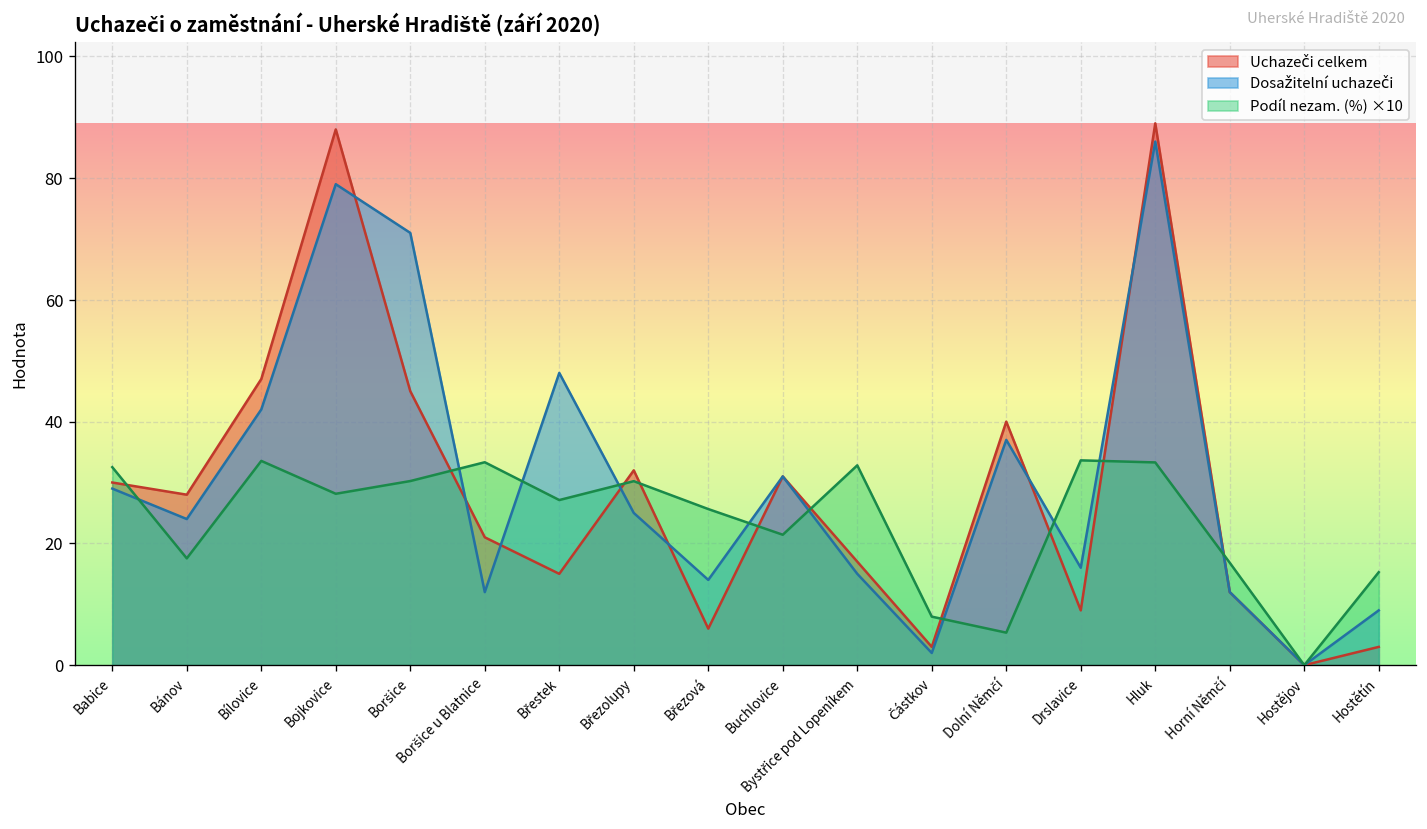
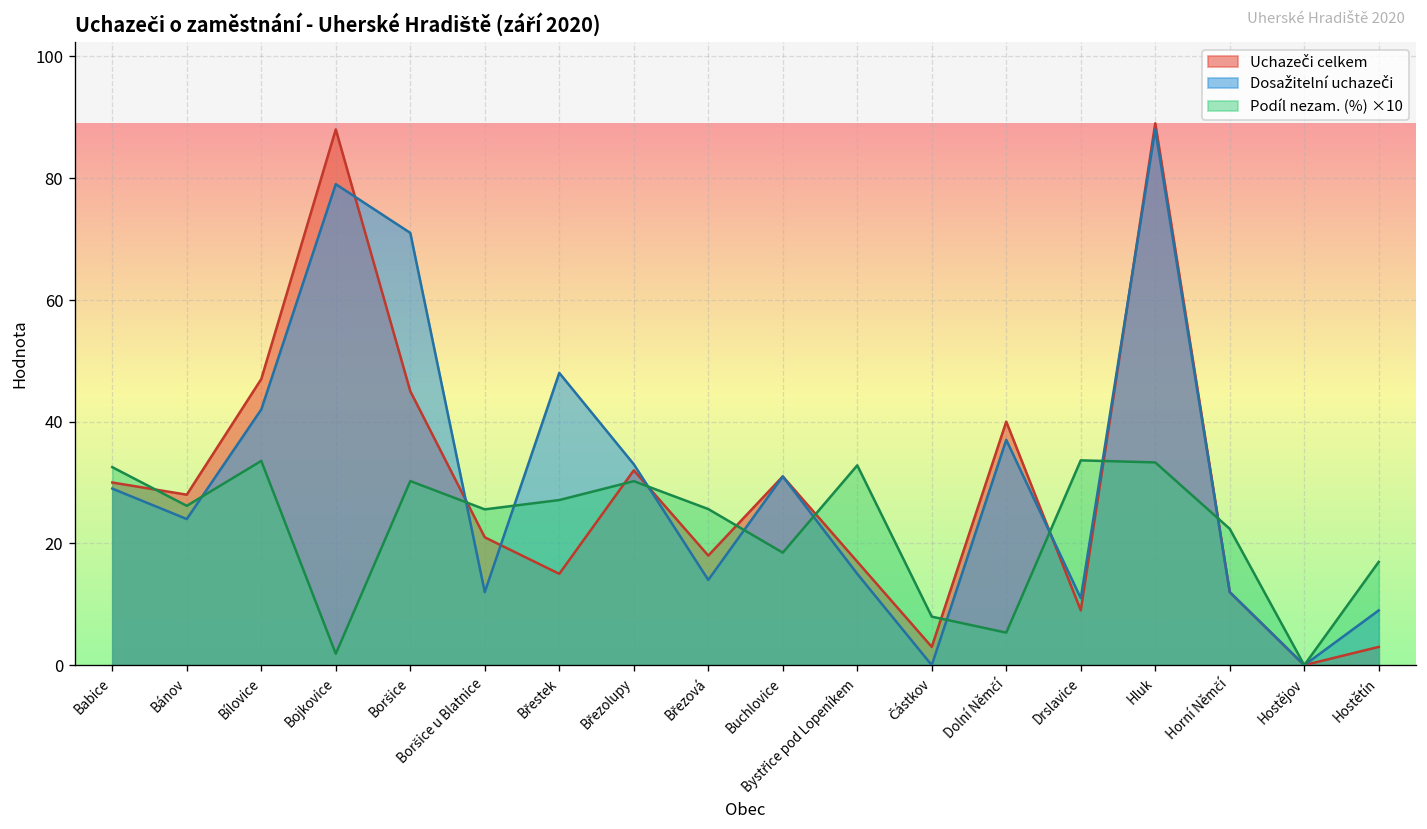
Podíl nezam. (%) ×10, Bánov: 18 -> 26
Podíl nezam. (%) ×10, Bojkovice: 28 -> 2
Podíl nezam. (%) ×10, Boršice u Blatnice: 33 -> 26
Dosažitelní uchazeči, Březolupy: 25 -> 33
Uchazeči celkem, Březová: 6 -> 18
Podíl nezam. (%) ×10, Buchlovice: 21 -> 18
Dosažitelní uchazeči, Částkov: 2 -> 0
Dosažitelní uchazeči, Drslavice: 16 -> 11
Dosažitelní uchazeči, Hluk: 86 -> 88
Podíl nezam. (%) ×10, Horní Němčí: 17 -> 22
Podíl nezam. (%) ×10, Hostětín: 15 -> 17
